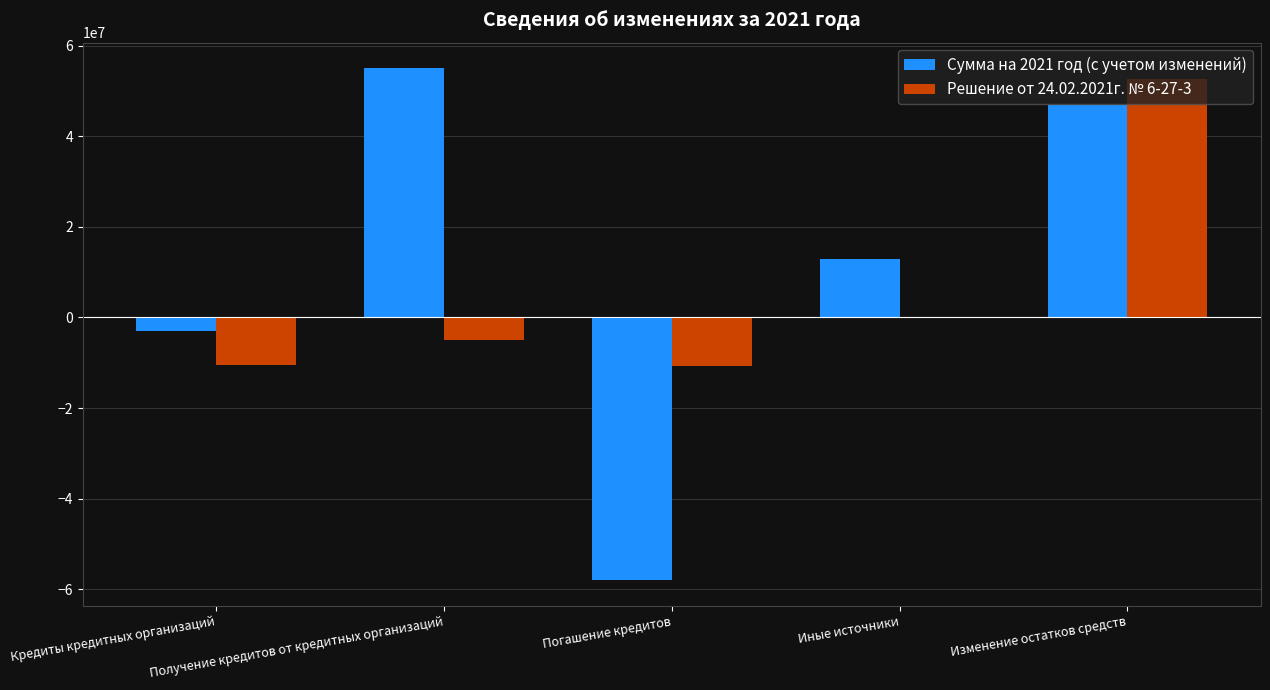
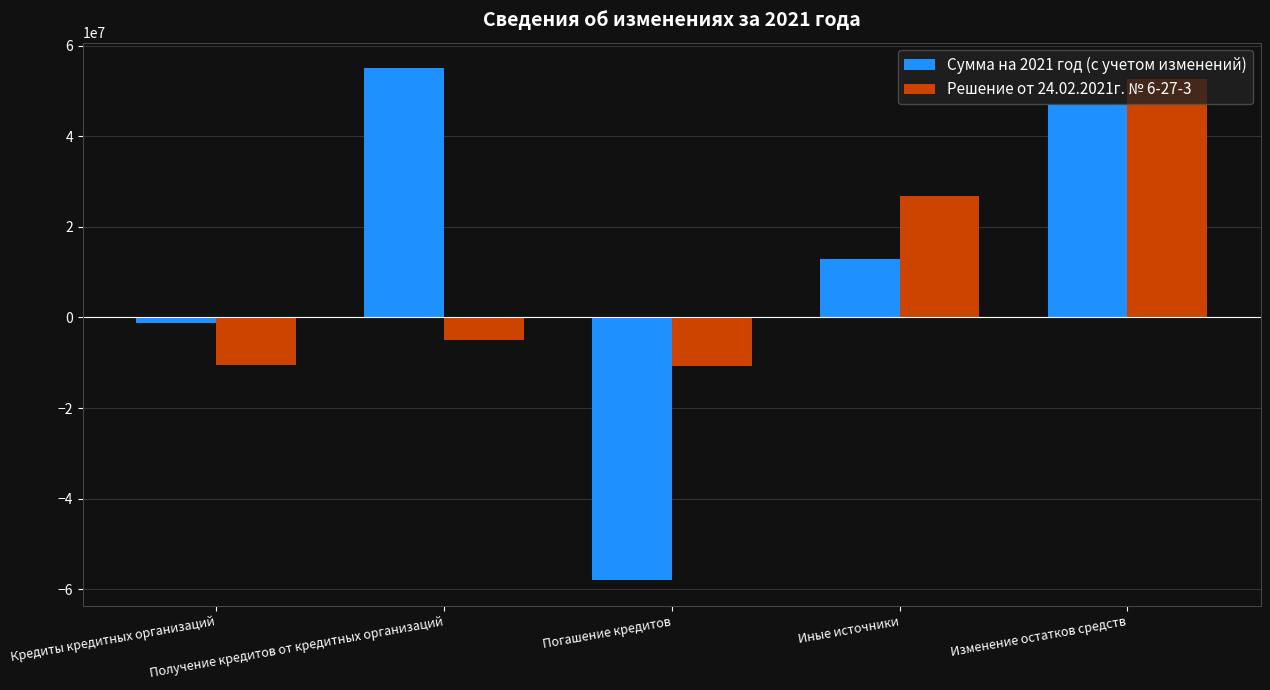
Сумма на 2021 год (с учетом изменений), Кредиты кредитных организаций: -3000000 -> -1000000
Решение от 24.02.2021г. № 6-27-3, Иные источники: 0 -> 27000000
